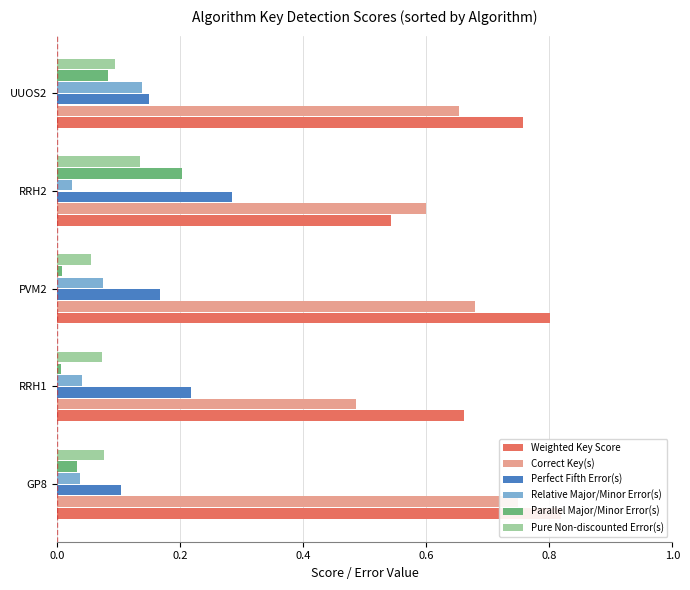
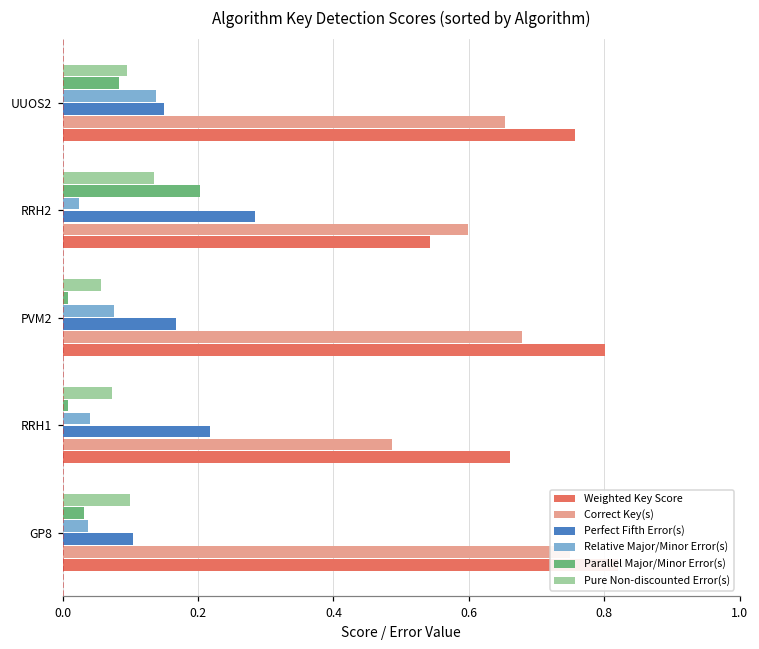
Pure Non-discounted Error(s), GP8: 0.08 -> 0.10
